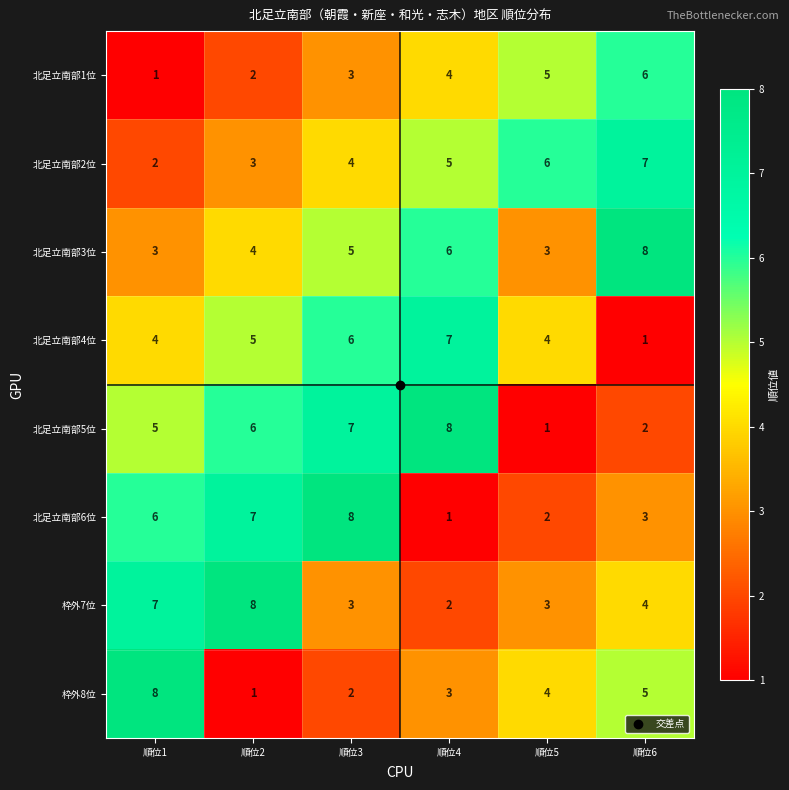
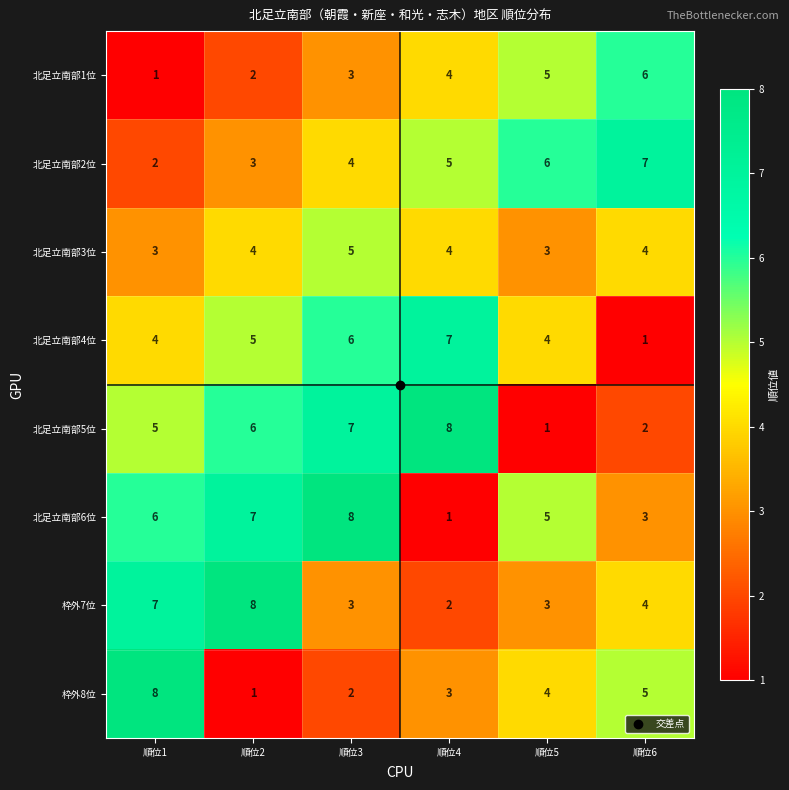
北足立南部3位, 順位4: 6 -> 4
北足立南部3位, 順位6: 8 -> 4
北足立南部6位, 順位5: 2 -> 5
